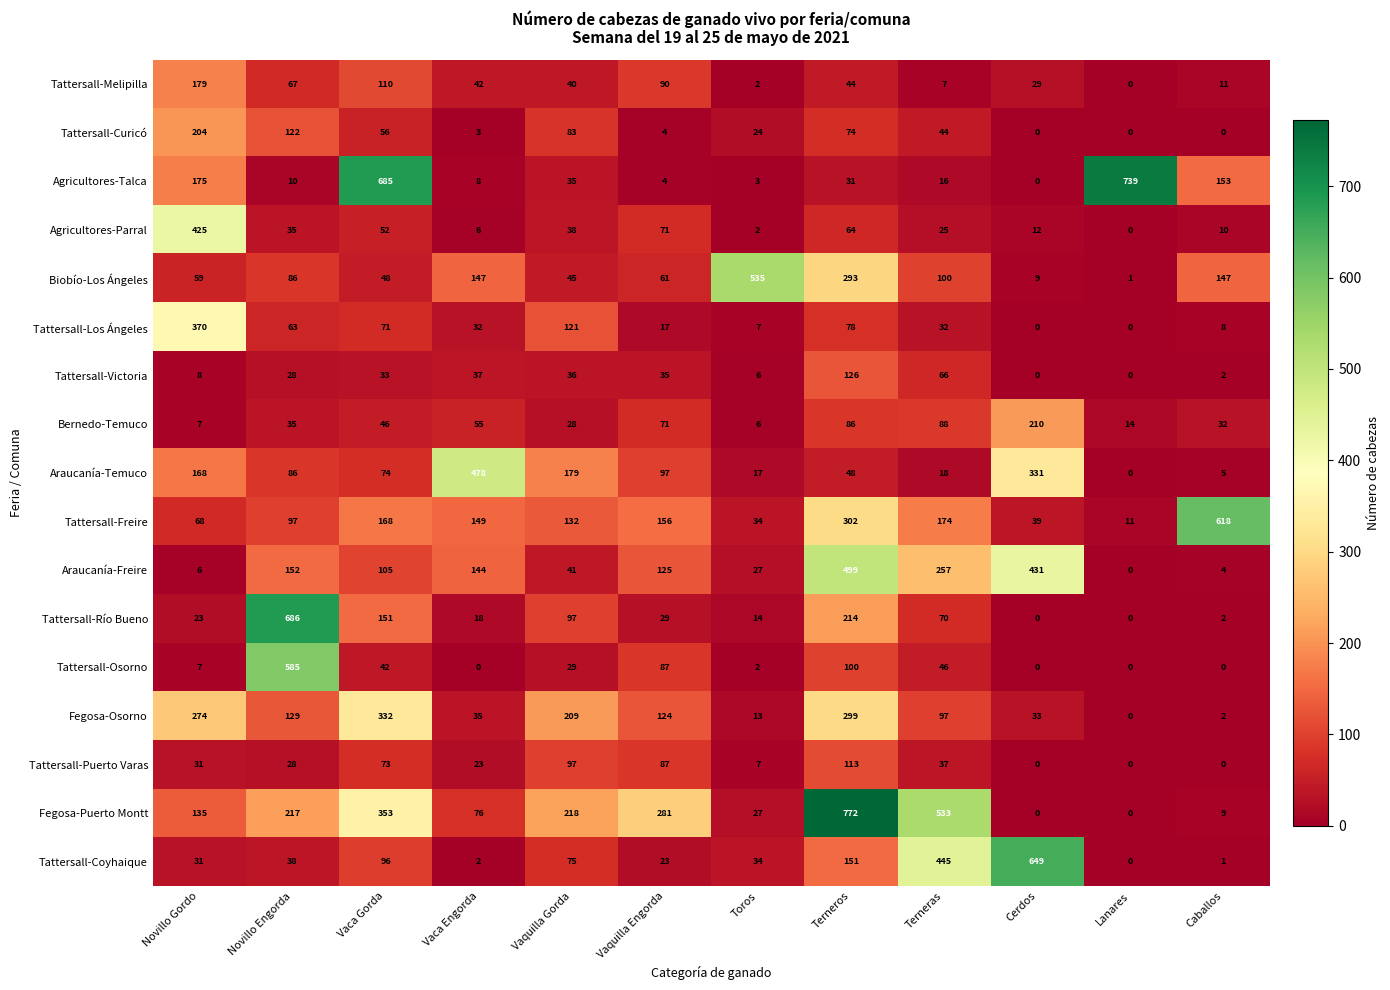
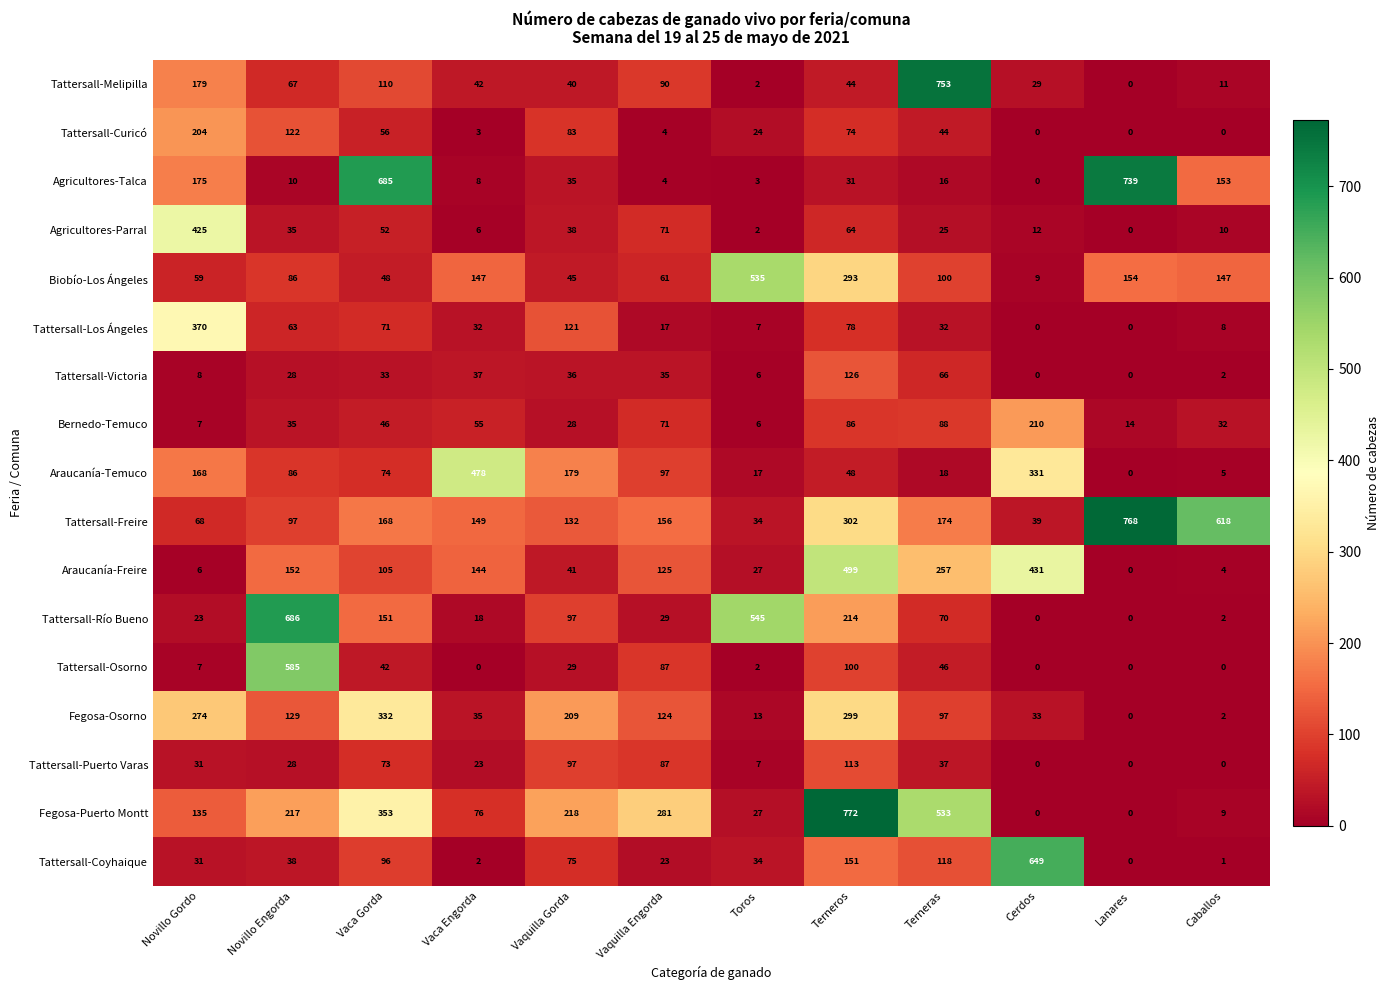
Tattersall-Melipilla, Terneras: 7 -> 753
Biobío-Los Ángeles, Lanares: 1 -> 154
Tattersall-Freire, Lanares: 11 -> 768
Tattersall-Río Bueno, Toros: 14 -> 545
Tattersall-Coyhaique, Terneras: 445 -> 118
